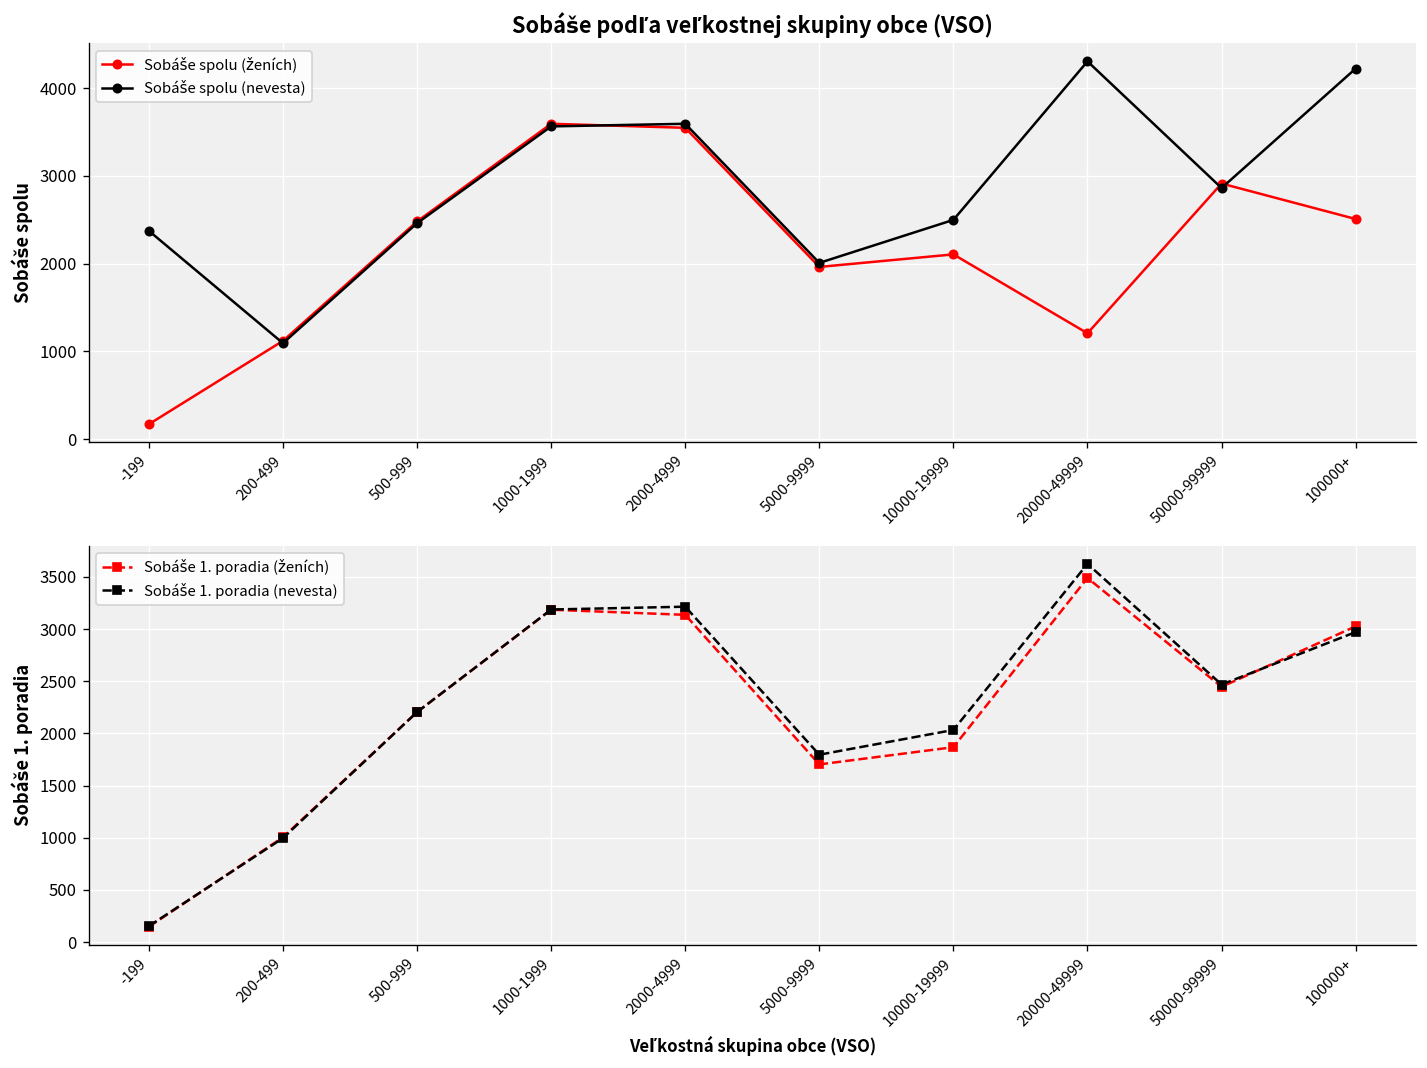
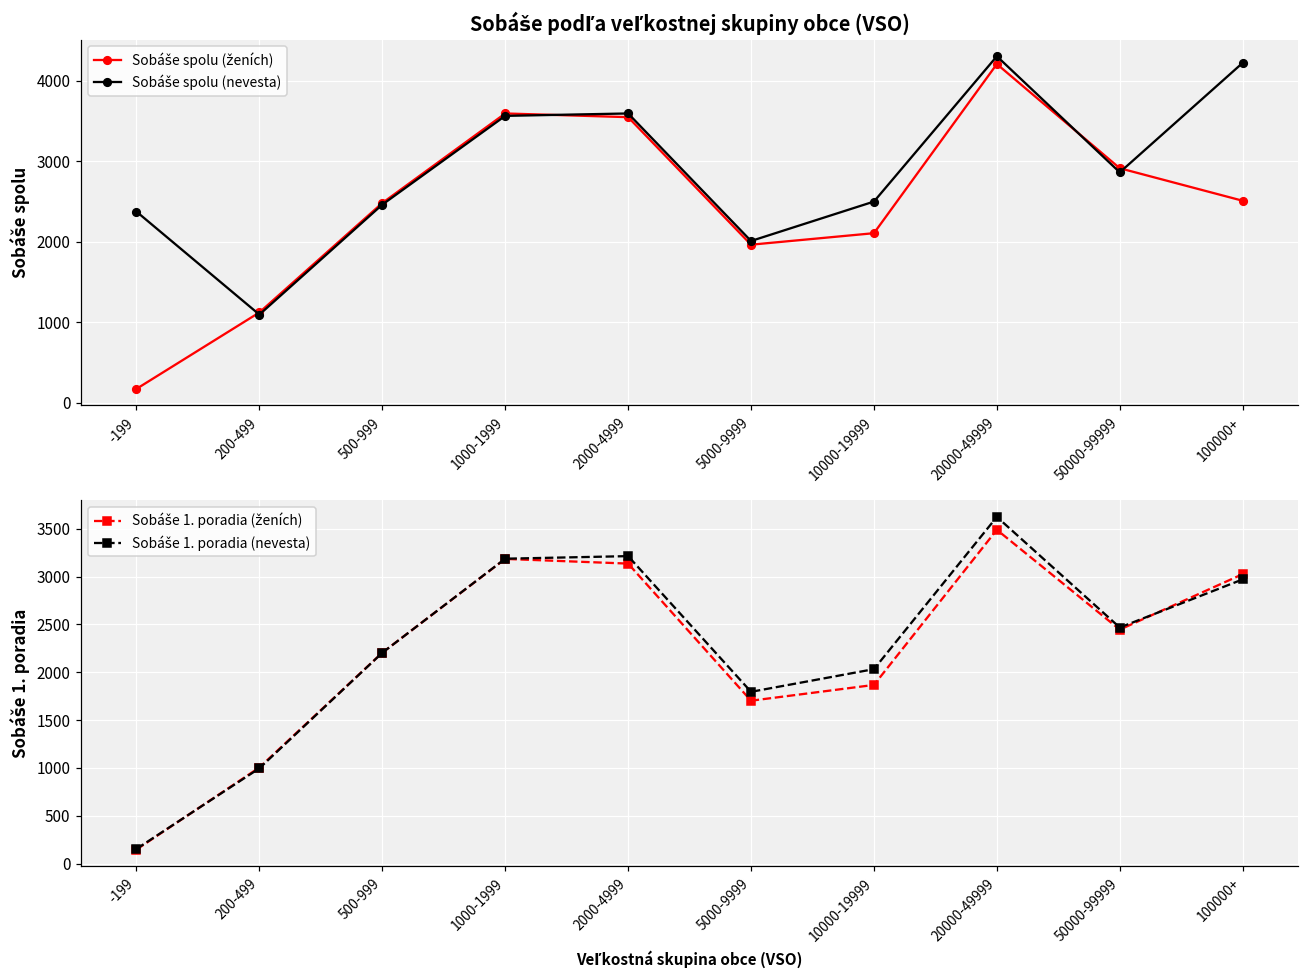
Sobáše podľa veľkostnej skupiny obce (VSO), Sobáše spolu (ženích), 20000-49999: 1200 -> 4200
